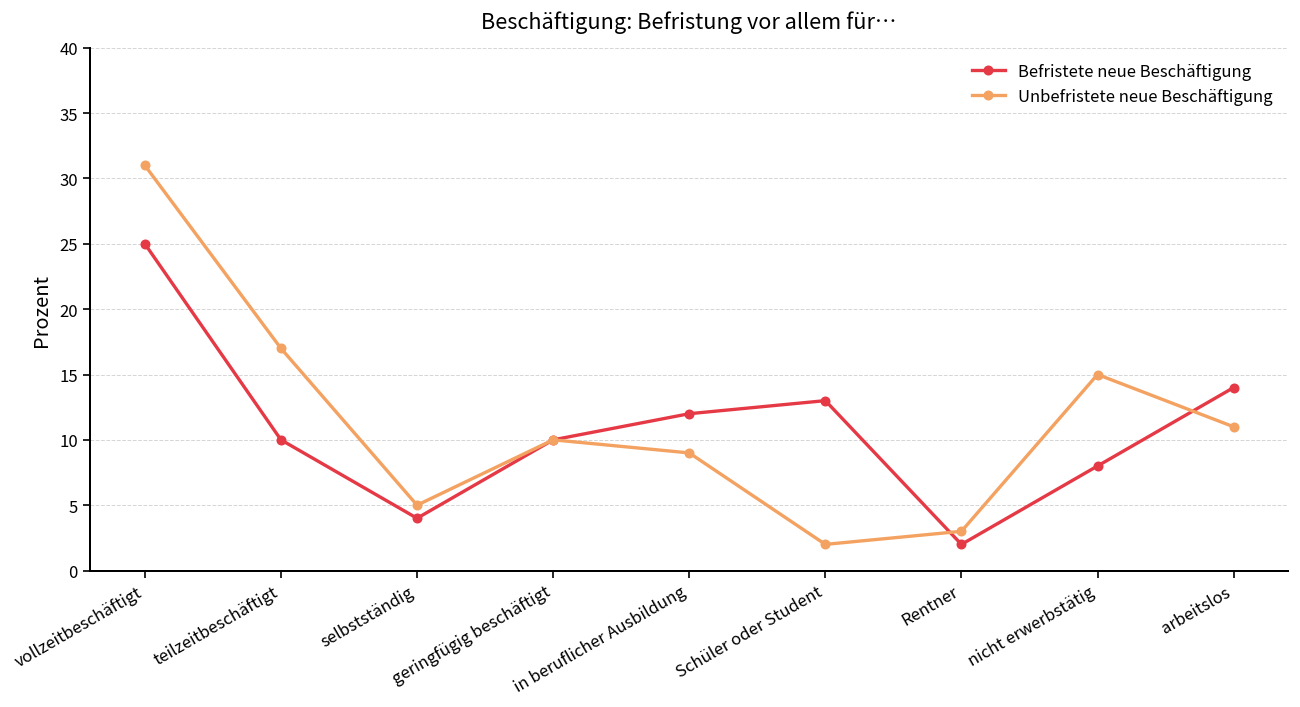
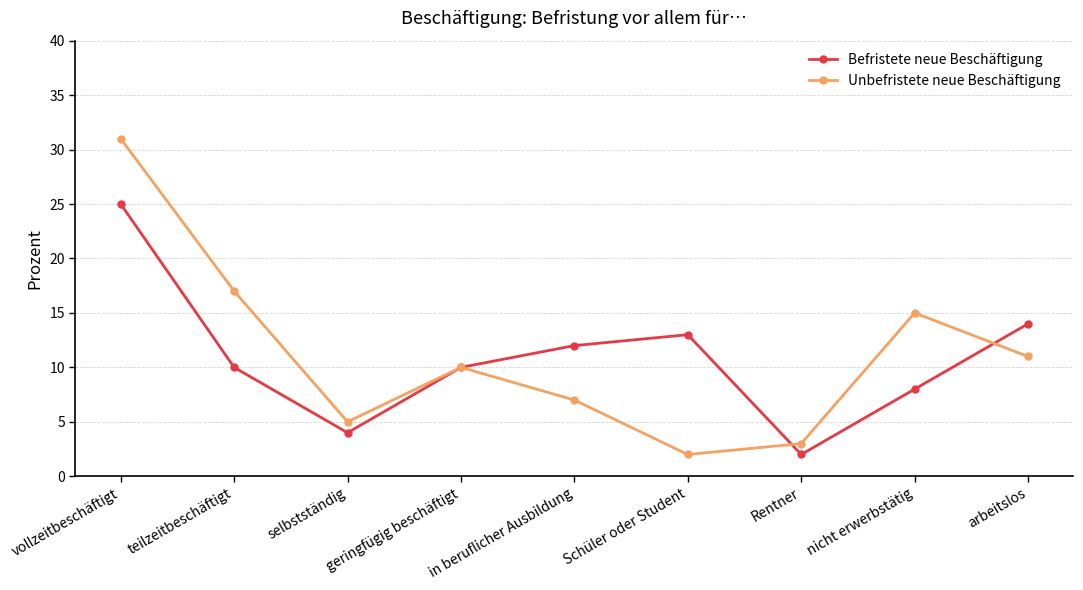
Unbefristete neue Beschäftigung, in beruflicher Ausbildung: 9 -> 7
